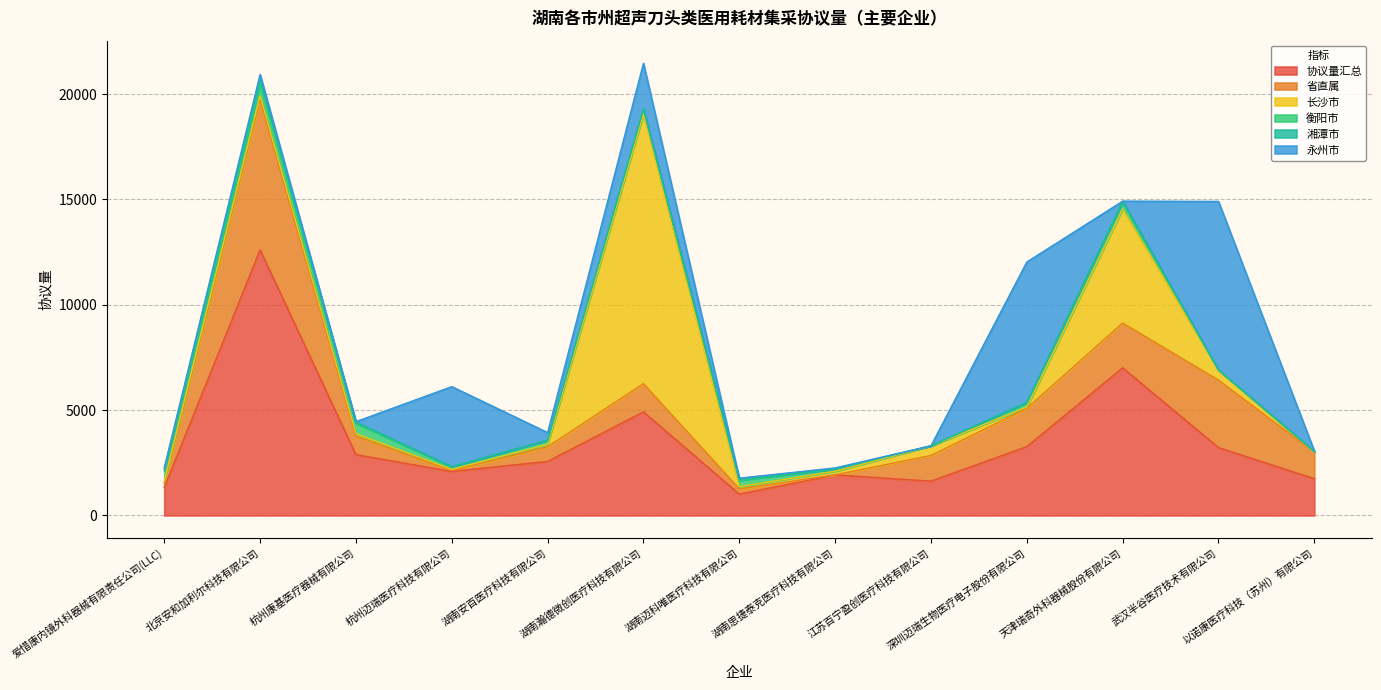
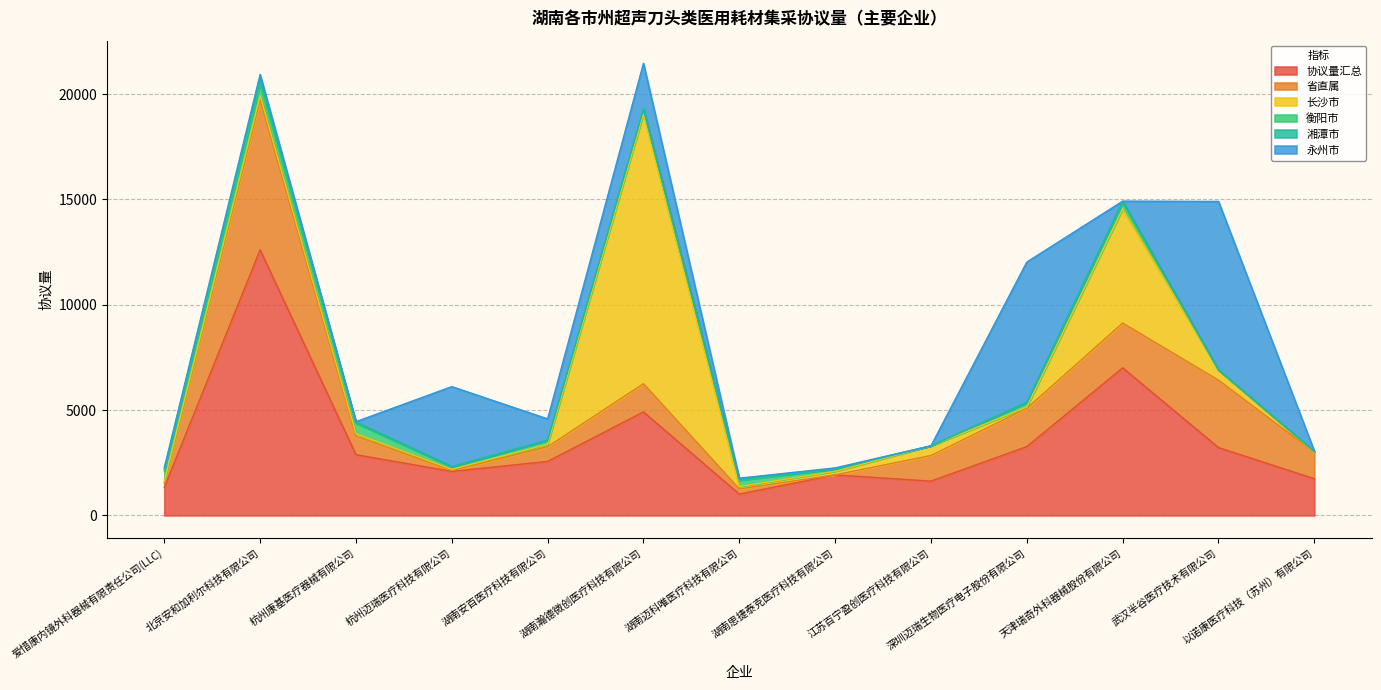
永州市, 湖南安百医疗科技有限公司: 400 -> 1000
